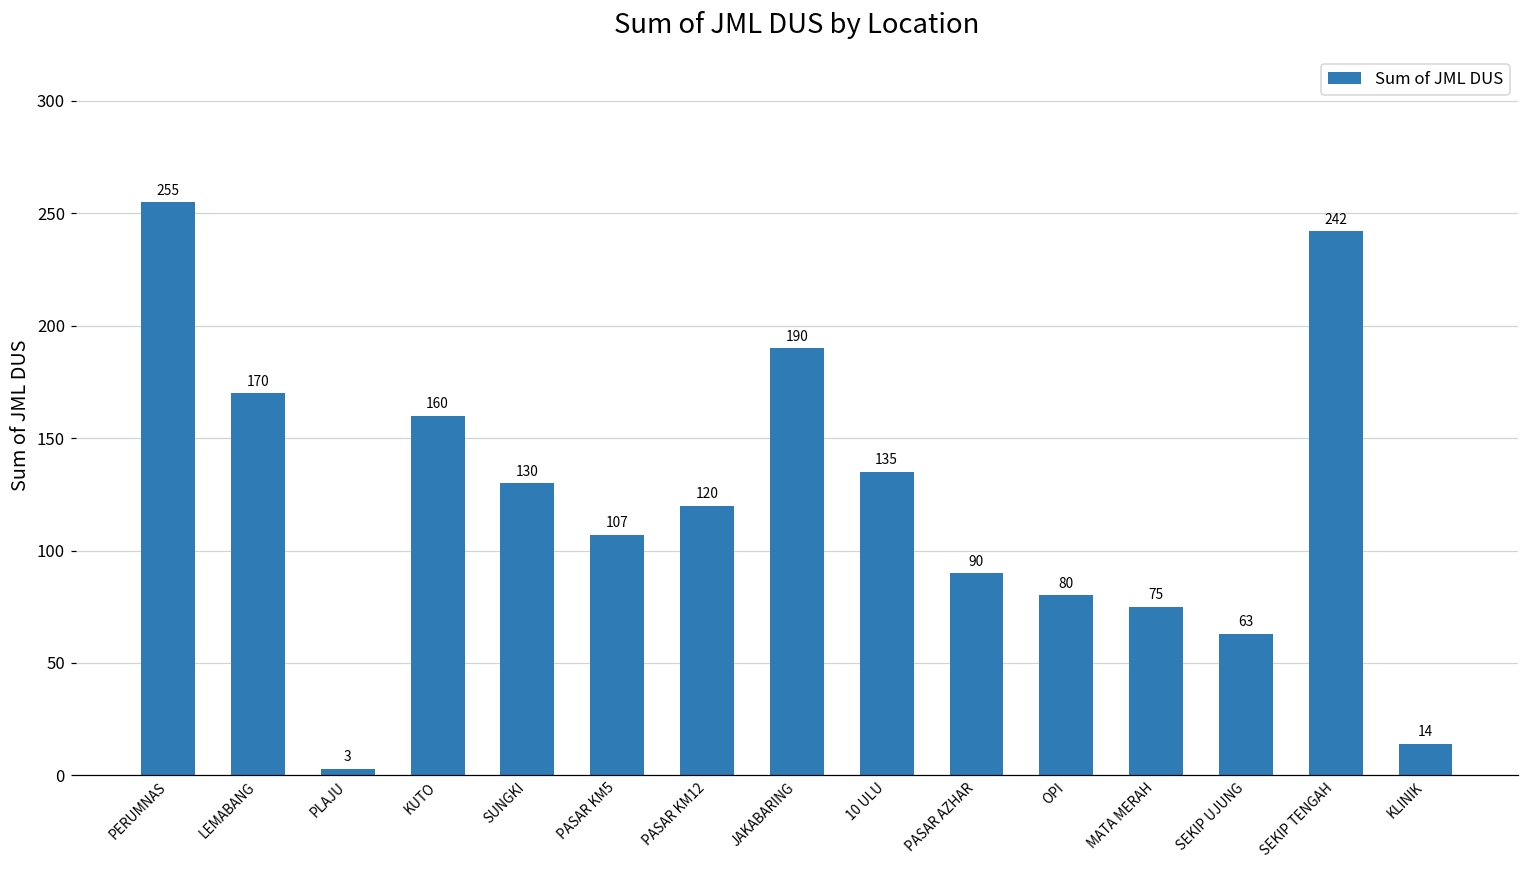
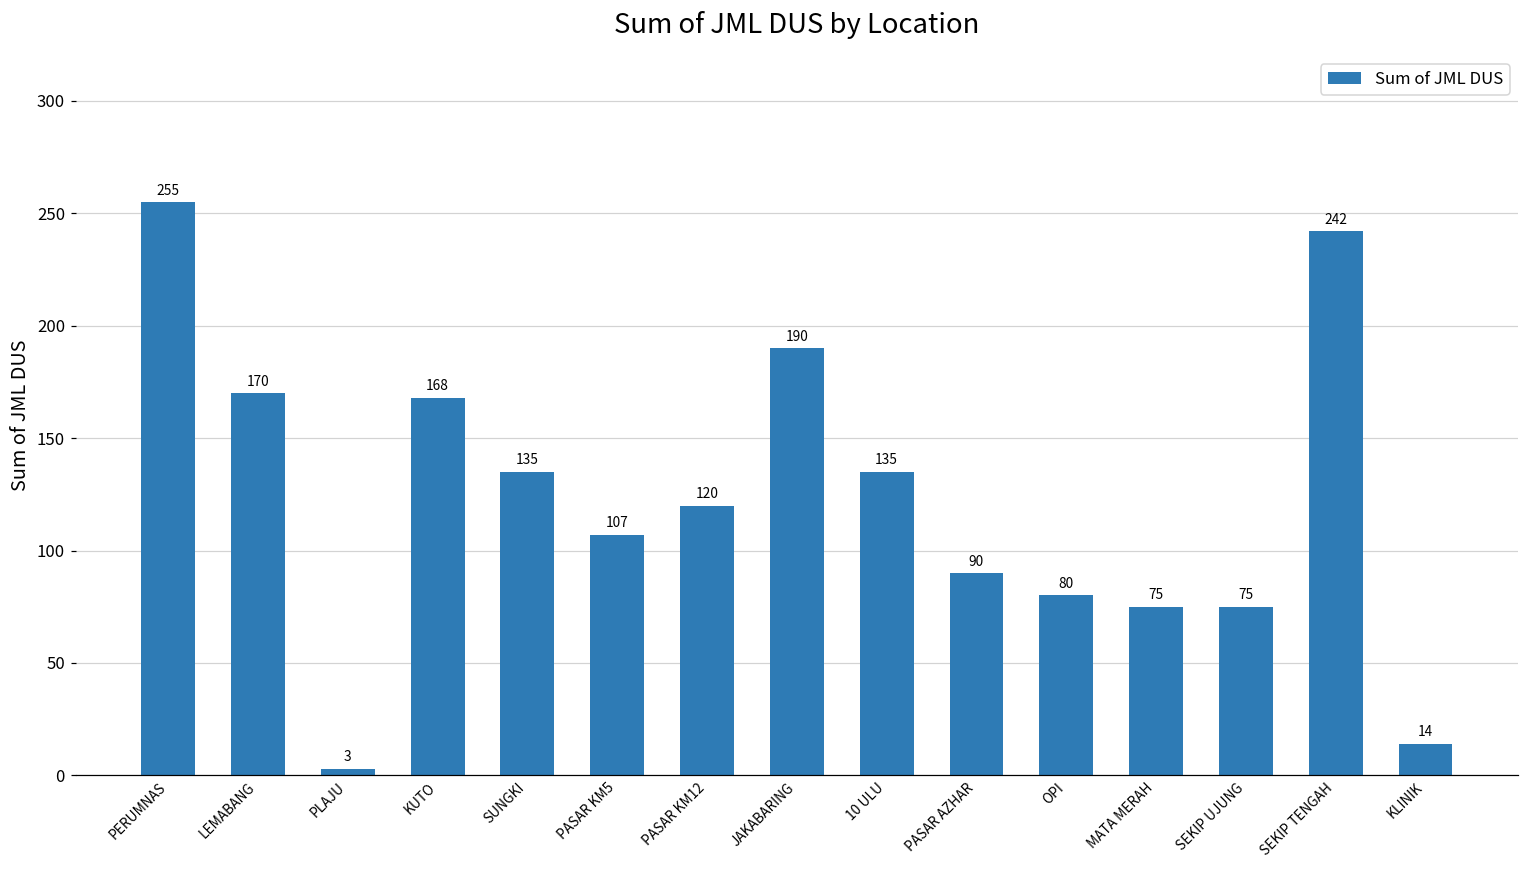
KUTO: 160 -> 168
SUNGKI: 130 -> 135
SEKIP UJUNG: 63 -> 75
